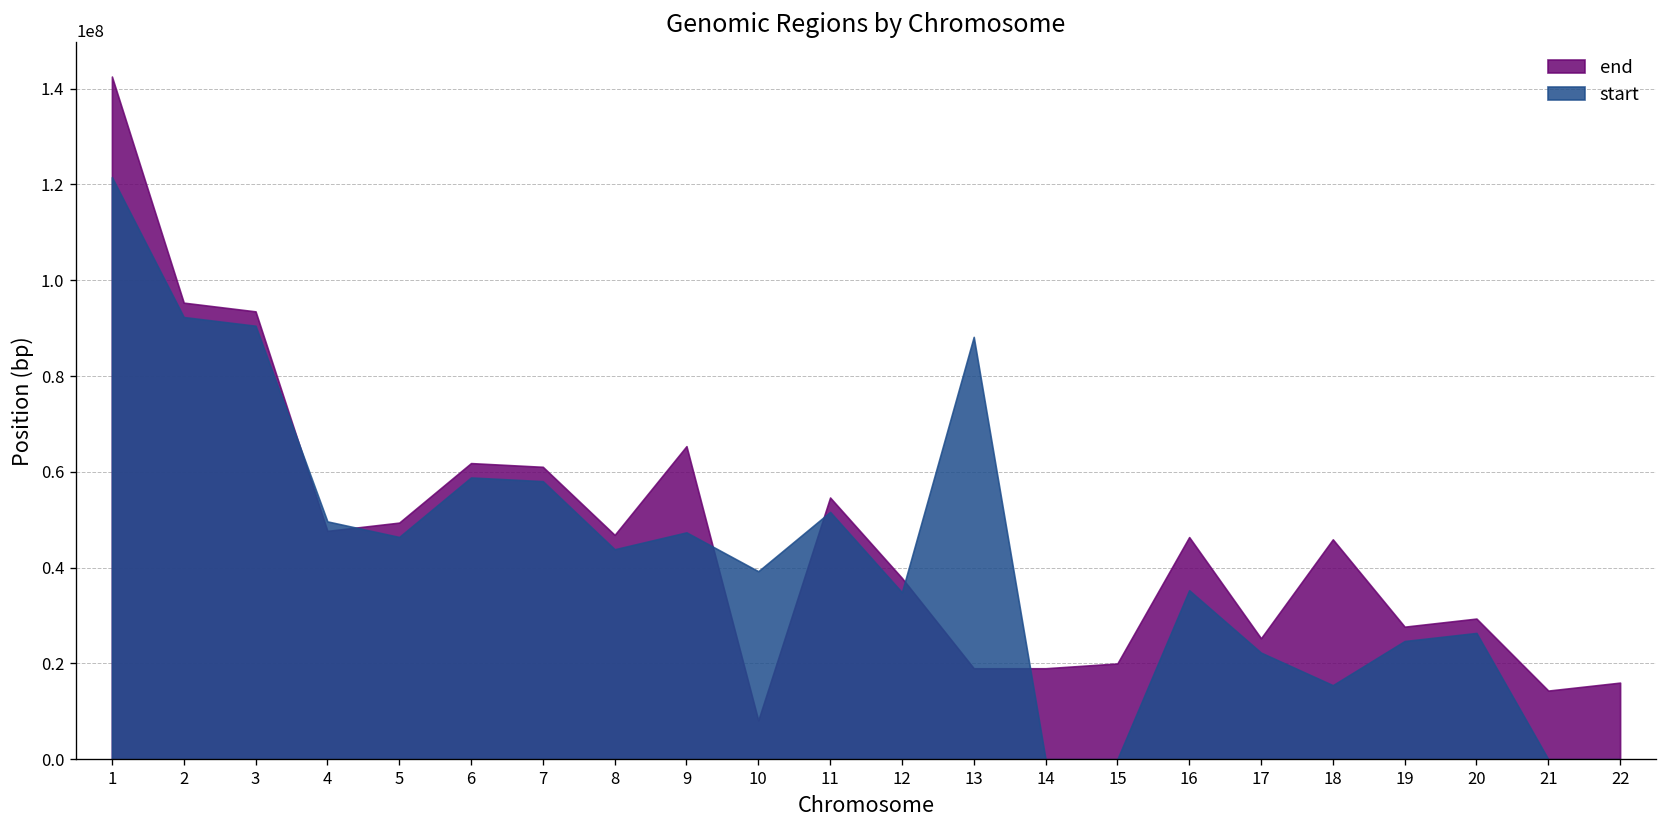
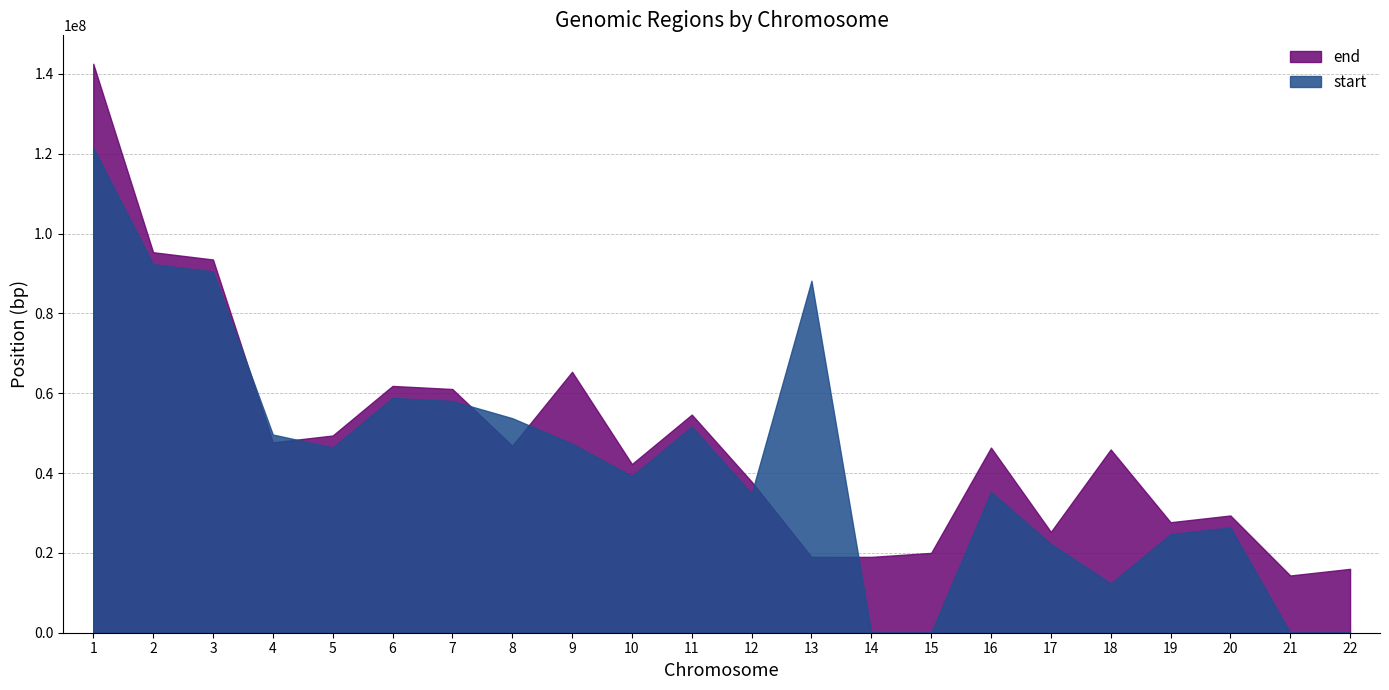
start, 8: 44000000 -> 54000000
end, 10: 8000000 -> 42000000
start, 18: 15000000 -> 12000000
